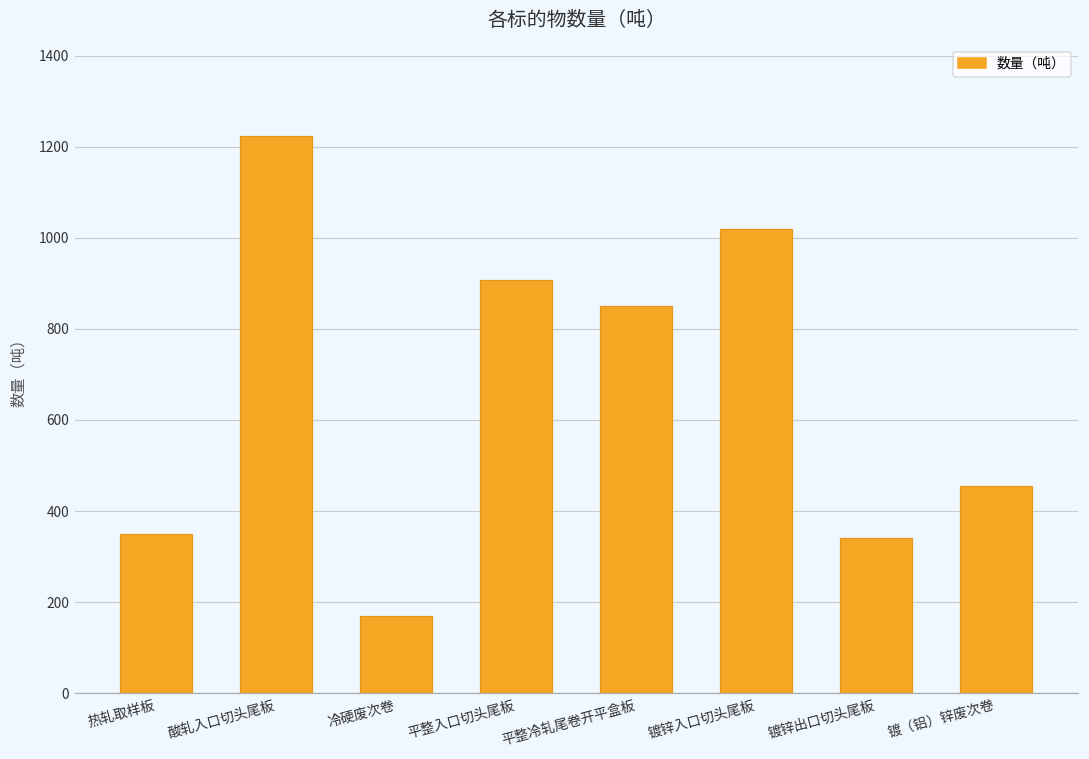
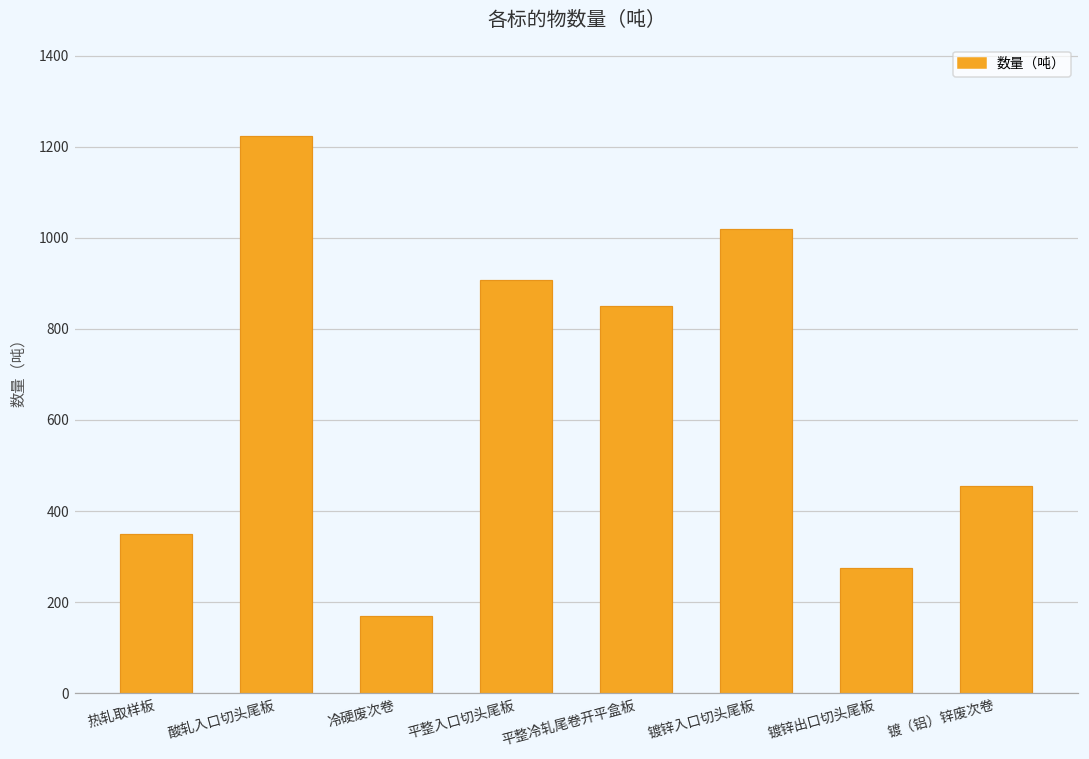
镀锌出口切头尾板: 340 -> 280
